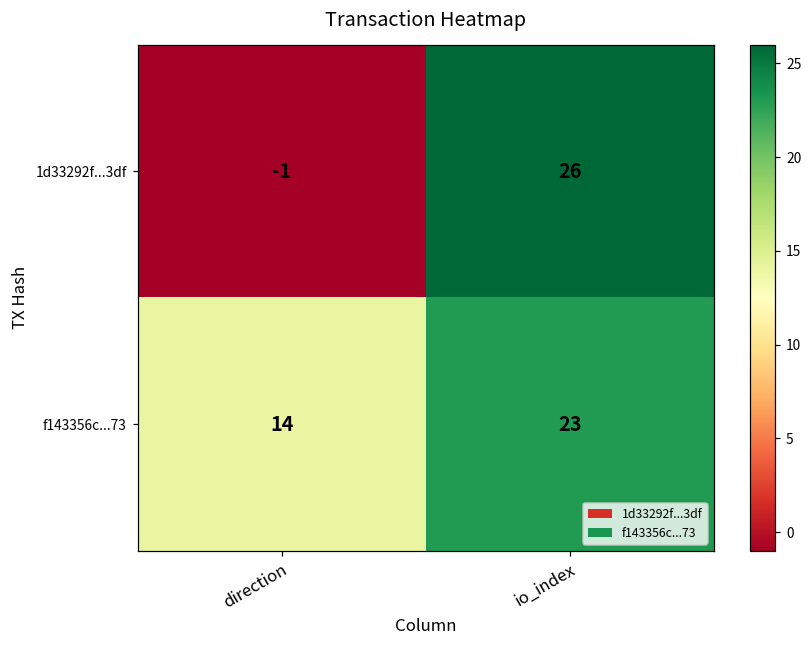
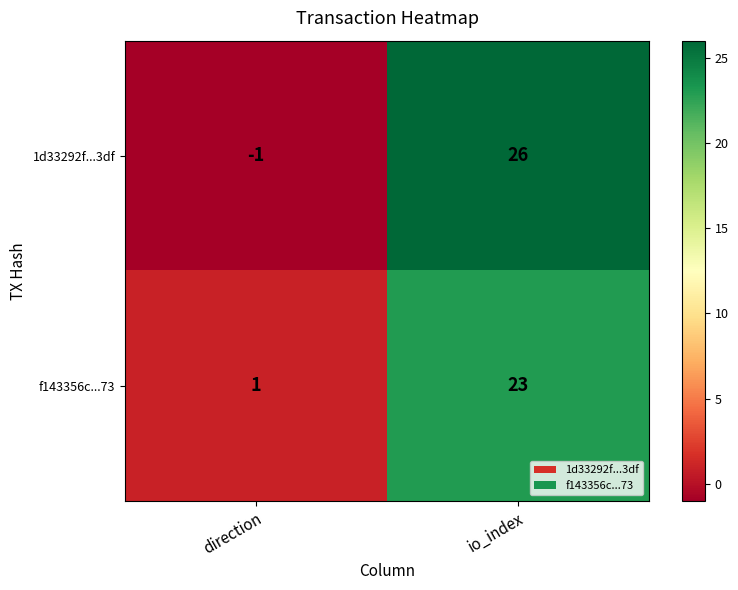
f143356c...73, direction: 14 -> 1
